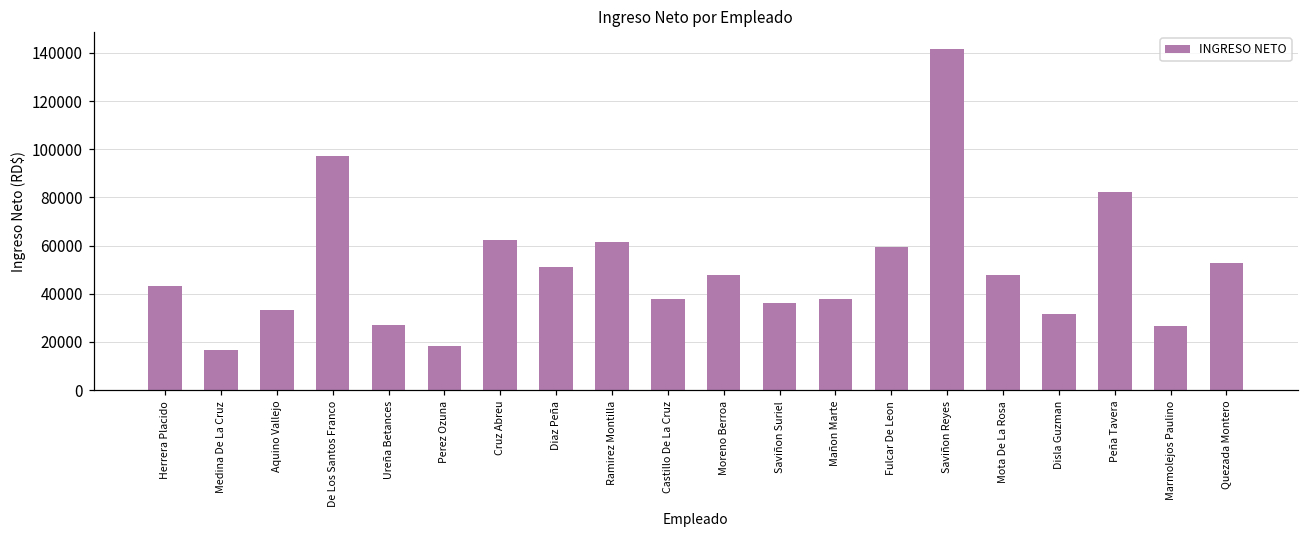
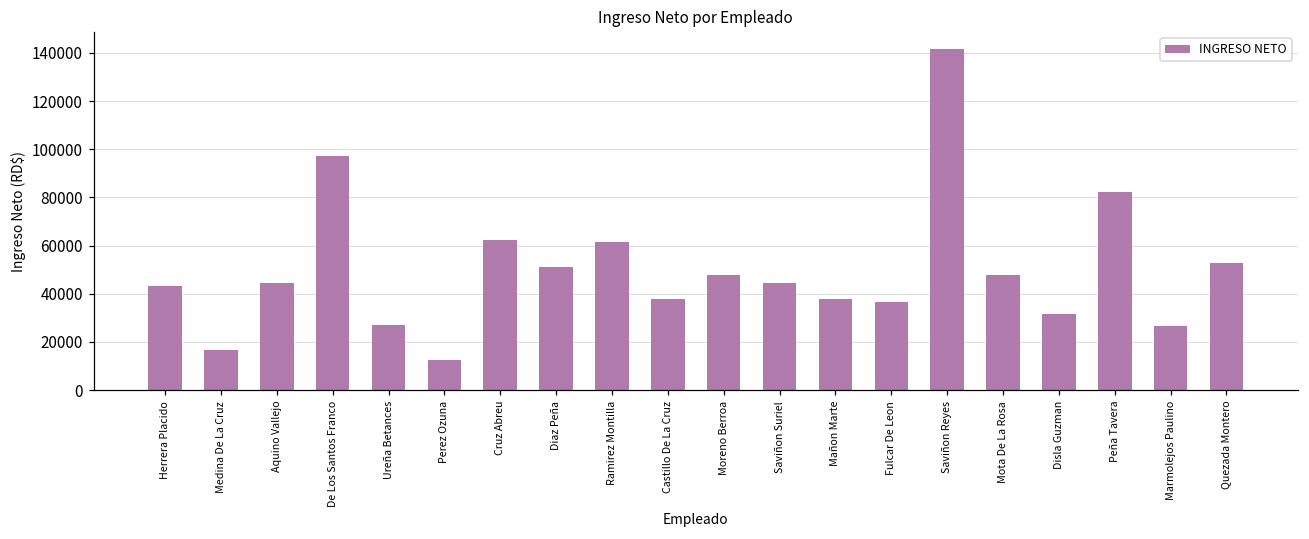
Aquino Vallejo: 33000 -> 45000
Perez Ozuna: 18000 -> 12000
Saviñon Suriel: 36000 -> 44000
Fulcar De Leon: 59000 -> 36000
